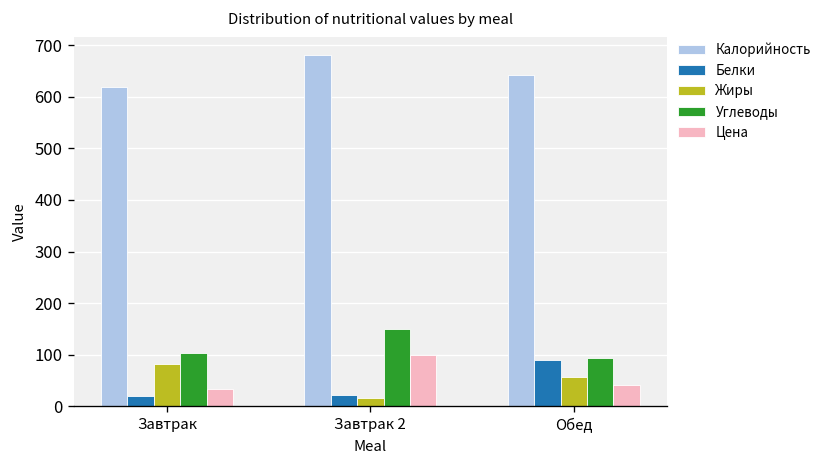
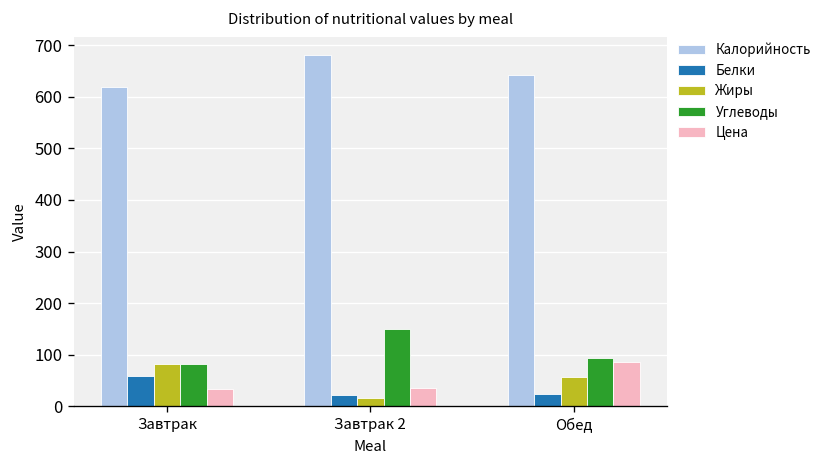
Белки, Завтрак: 20 -> 60
Углеводы, Завтрак: 100 -> 80
Цена, Завтрак 2: 100 -> 40
Белки, Обед: 90 -> 20
Цена, Обед: 40 -> 90
